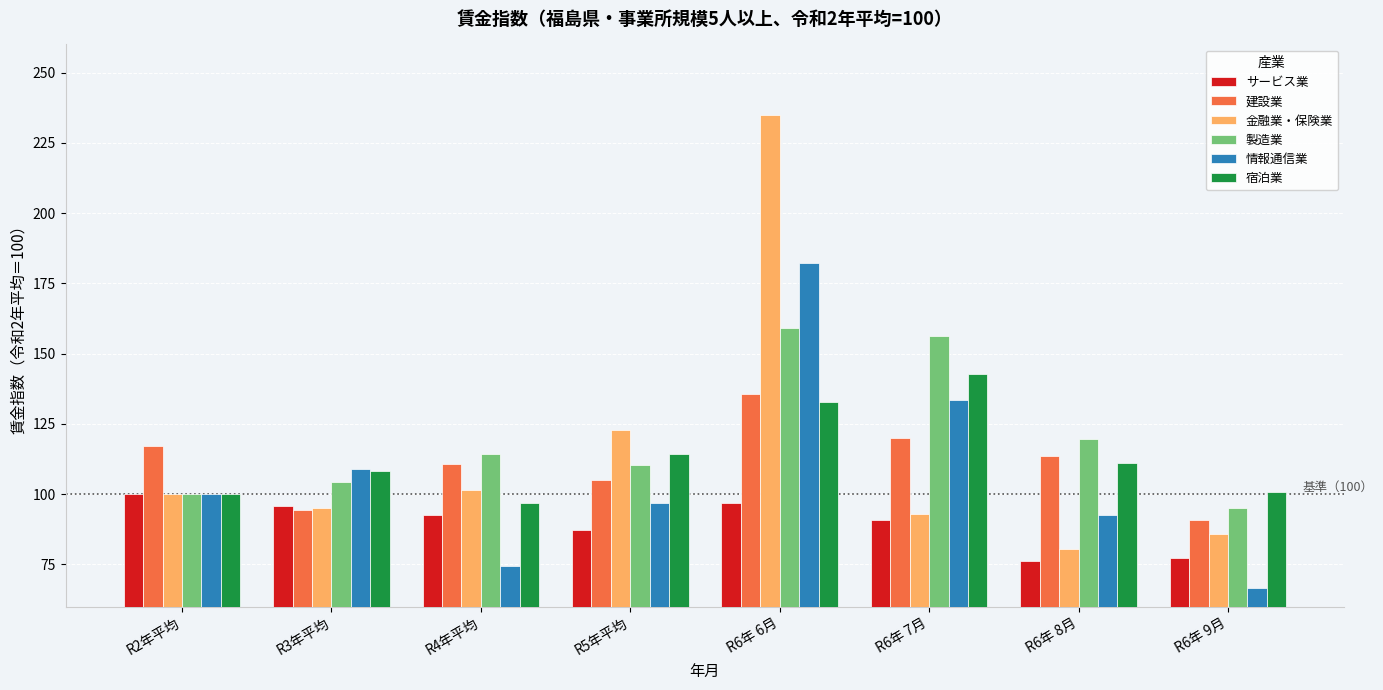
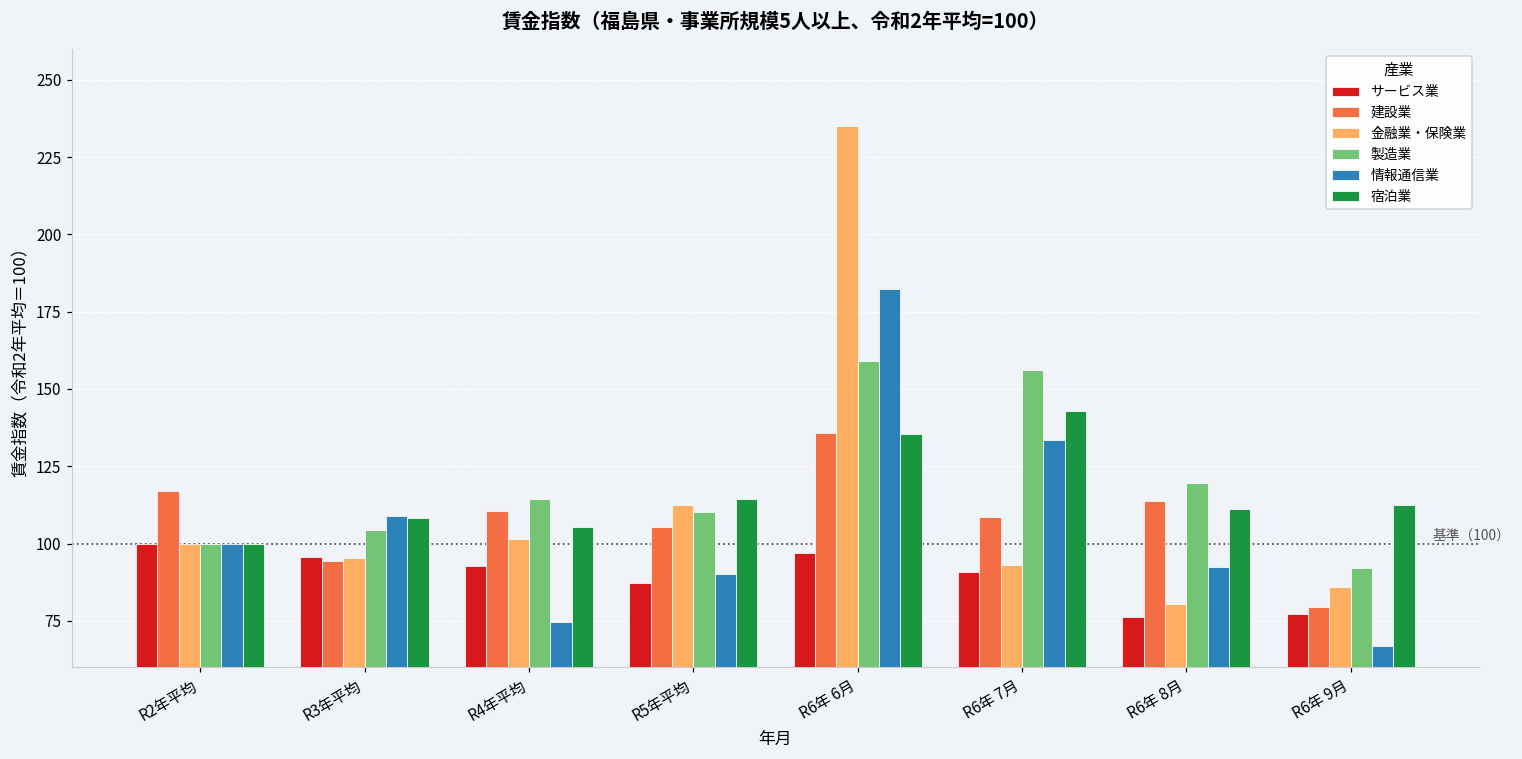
宿泊業, R4年平均: 97 -> 105
金融業・保険業, R5年平均: 123 -> 113
情報通信業, R5年平均: 97 -> 90
宿泊業, R6年 6月: 133 -> 136
建設業, R6年 7月: 120 -> 109
建設業, R6年 9月: 91 -> 80
製造業, R6年 9月: 95 -> 92
宿泊業, R6年 9月: 101 -> 113
